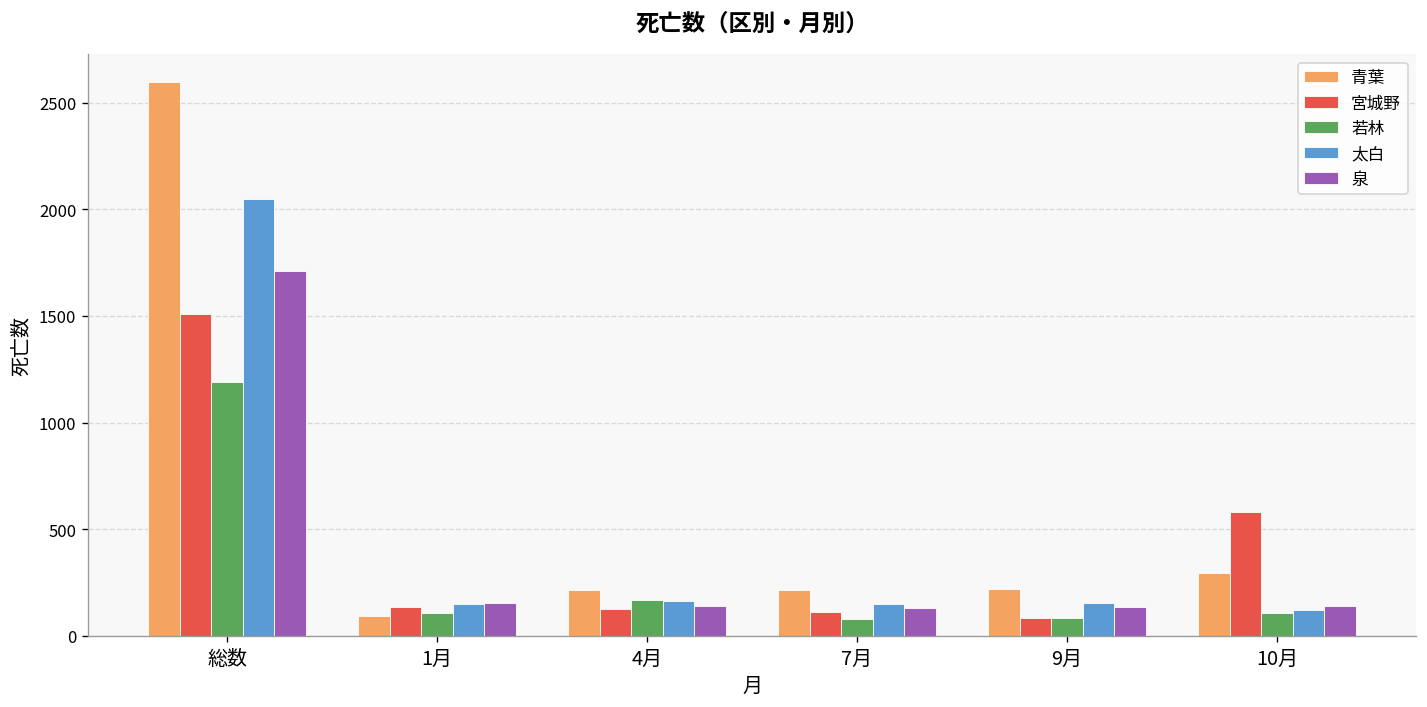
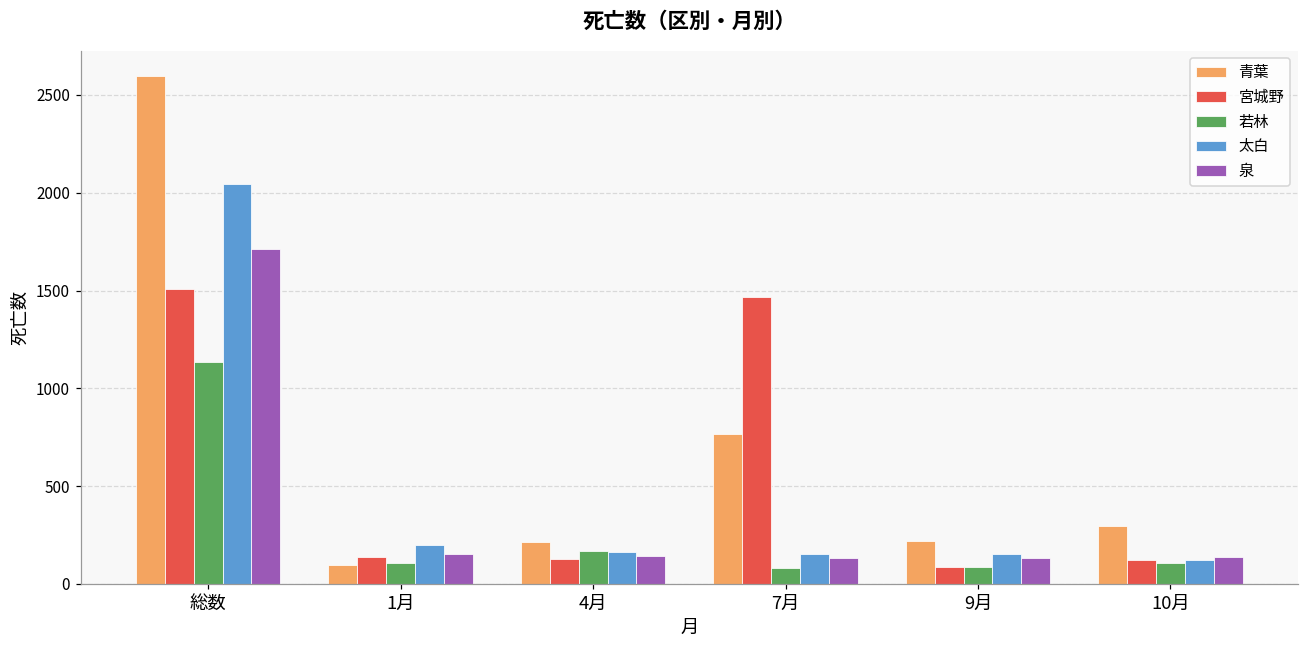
若林, 総数: 1190 -> 1130
太白, 1月: 150 -> 200
青葉, 7月: 210 -> 770
宮城野, 7月: 110 -> 1470
宮城野, 10月: 580 -> 120
